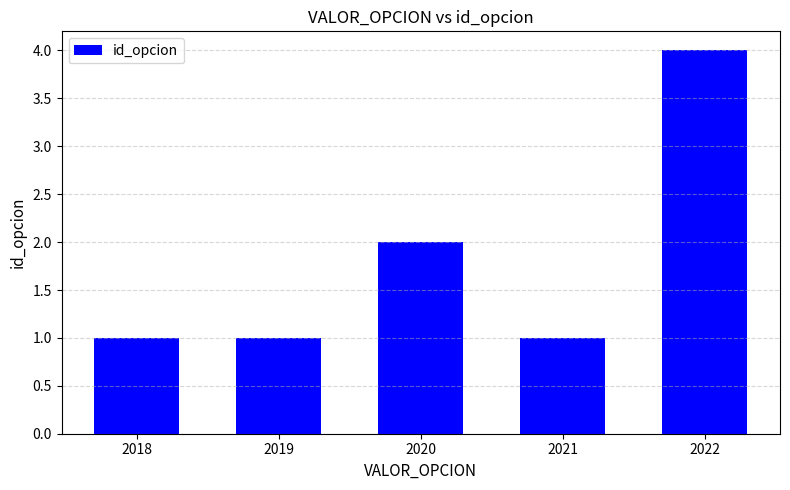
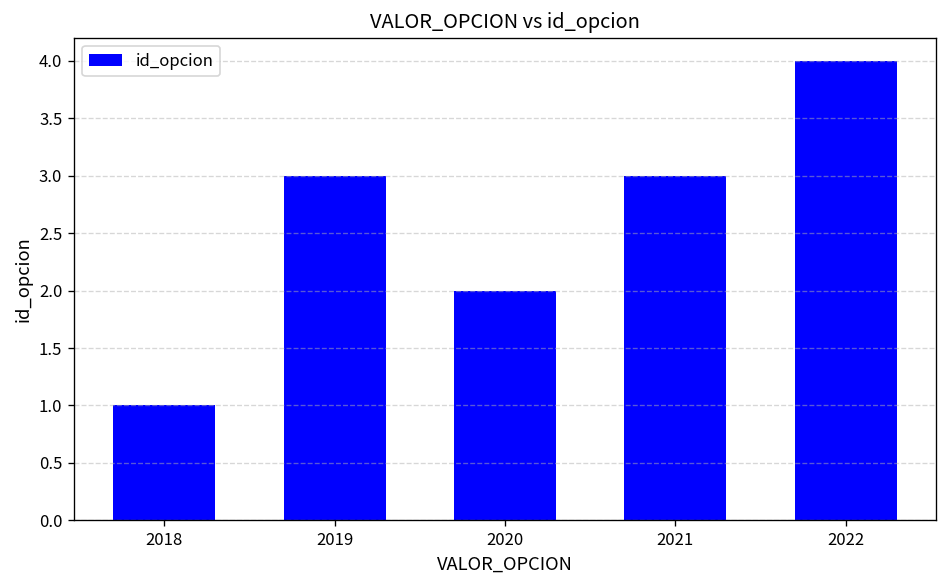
2019: 1 -> 3
2021: 1 -> 3
